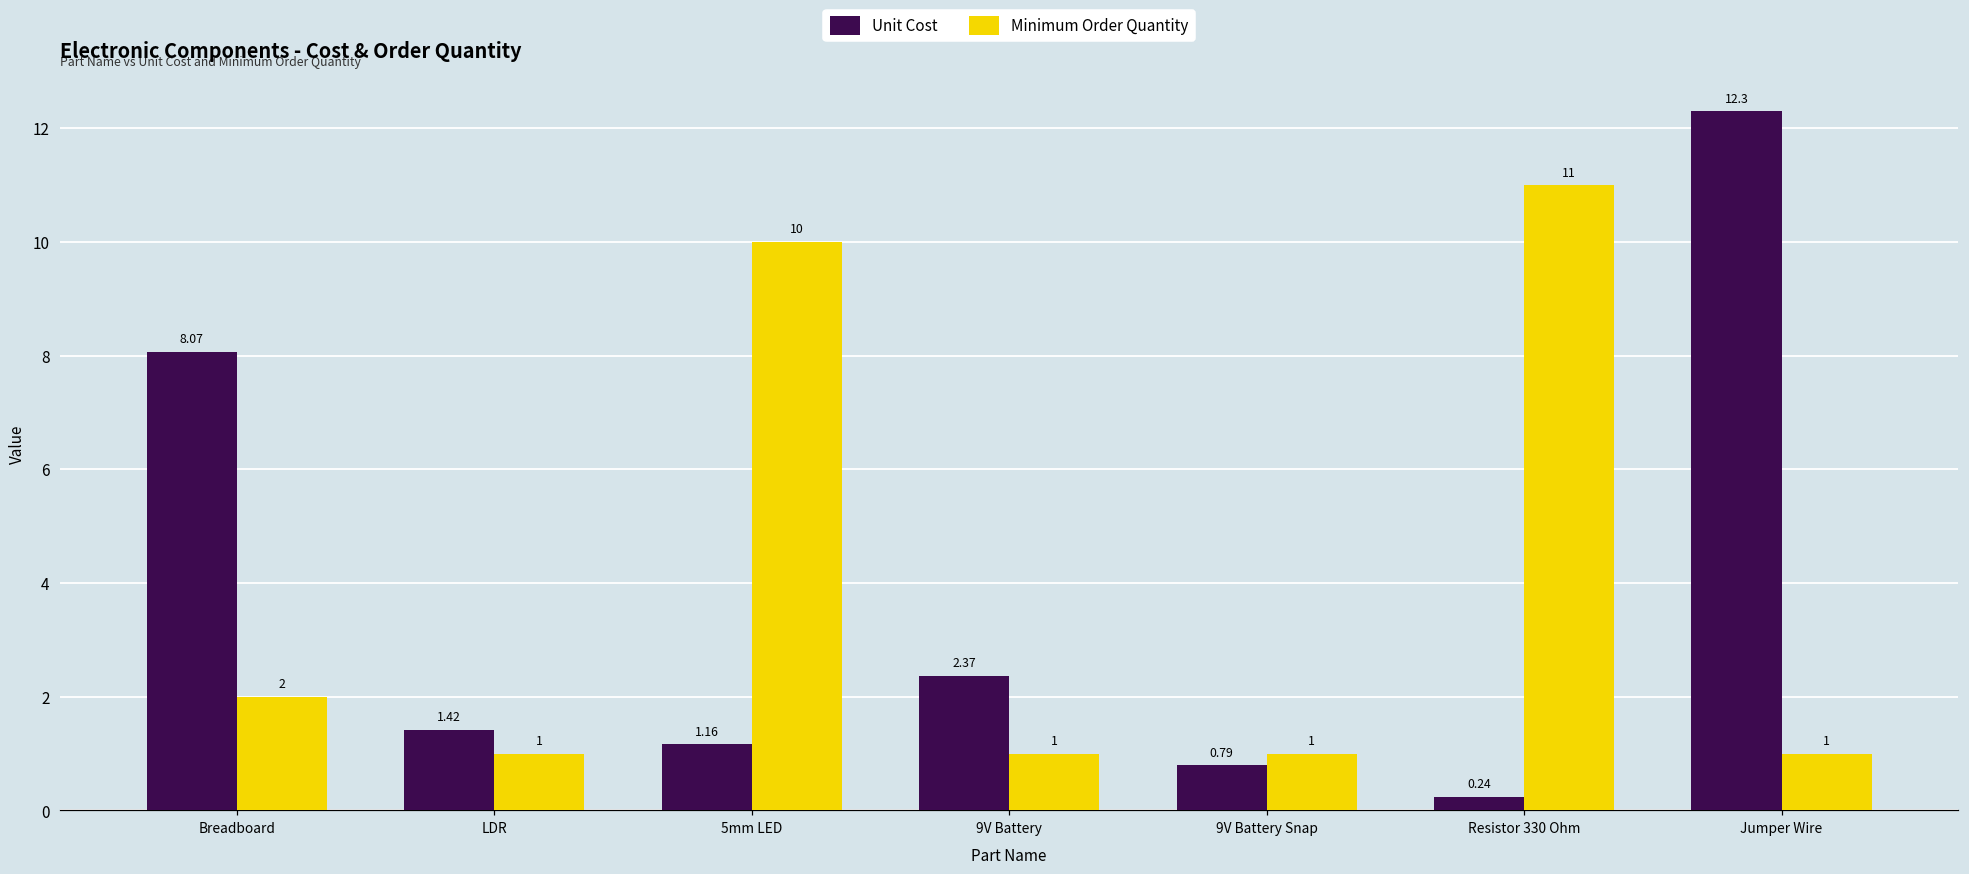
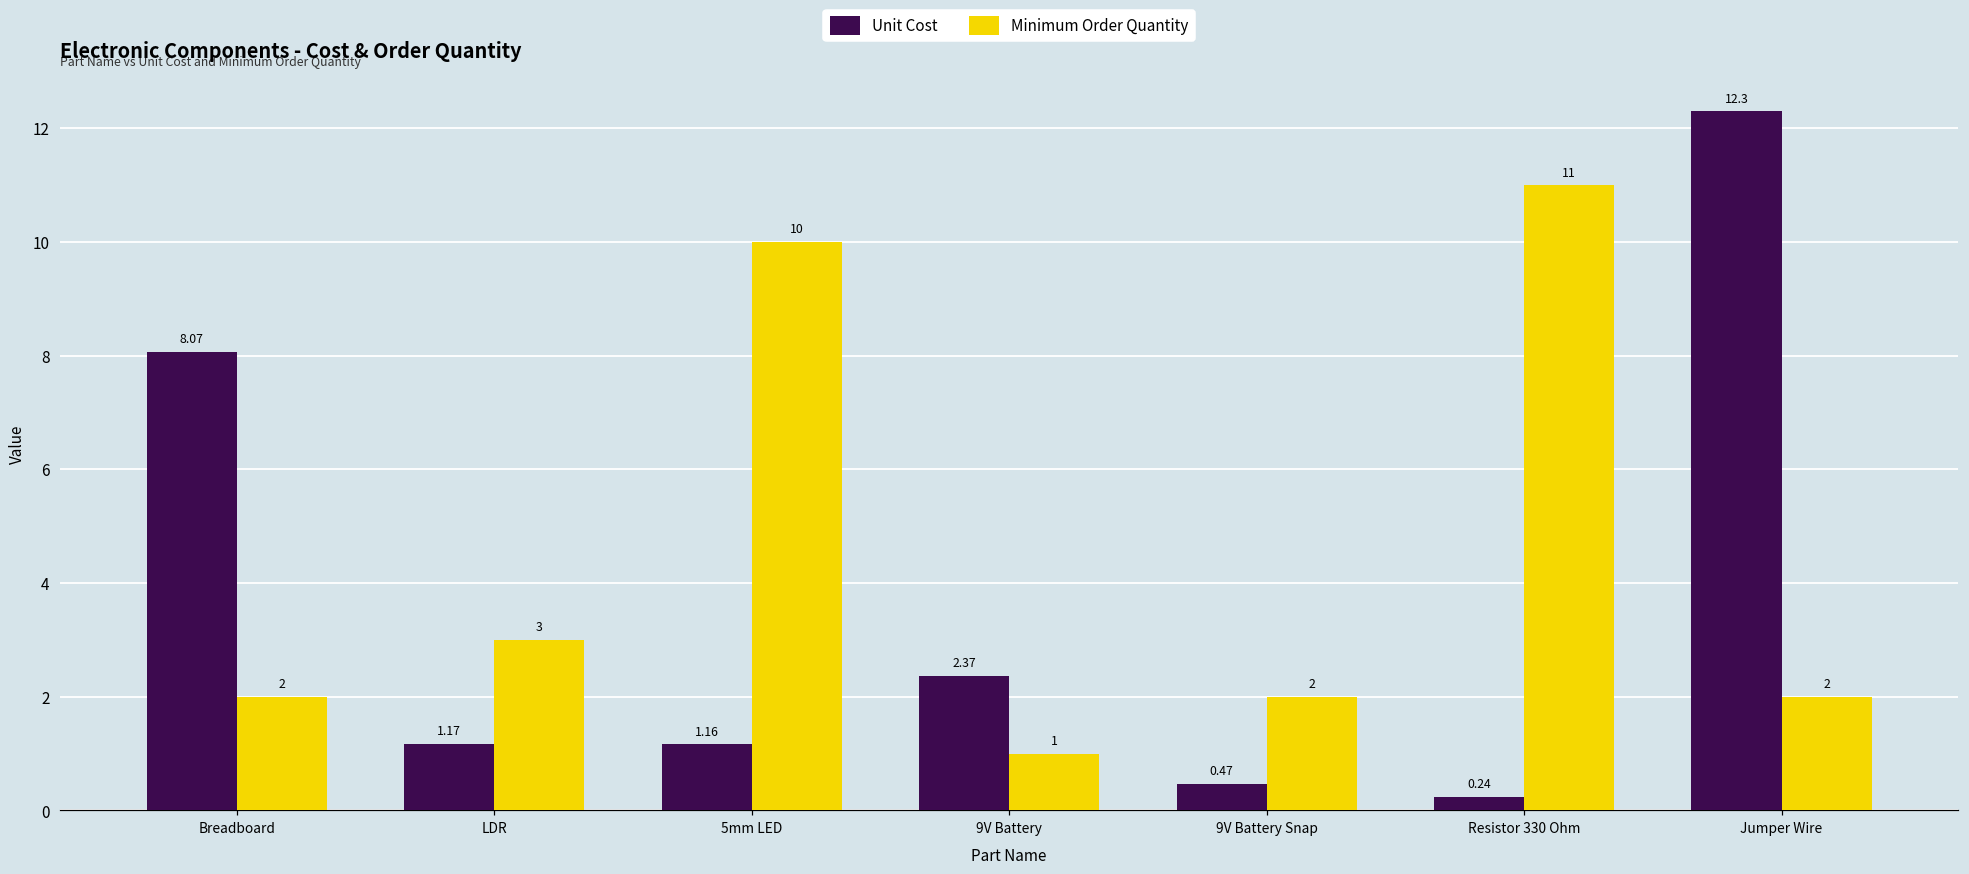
Unit Cost, LDR: 1.42 -> 1.17
Minimum Order Quantity, LDR: 1 -> 3
Unit Cost, 9V Battery Snap: 0.79 -> 0.47
Minimum Order Quantity, 9V Battery Snap: 1 -> 2
Minimum Order Quantity, Jumper Wire: 1 -> 2
